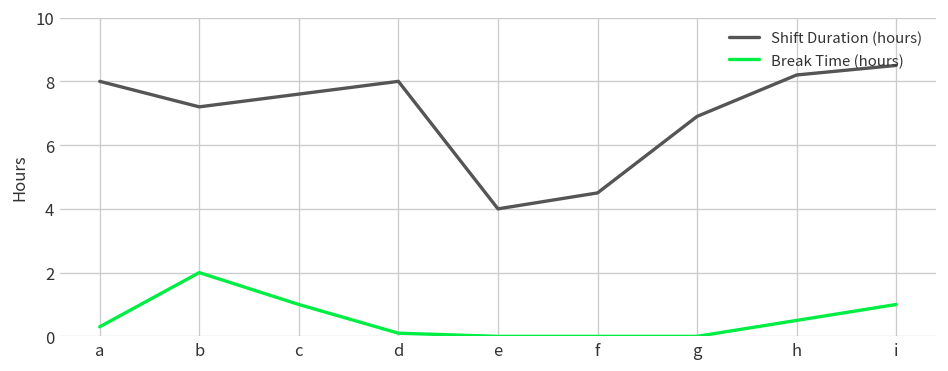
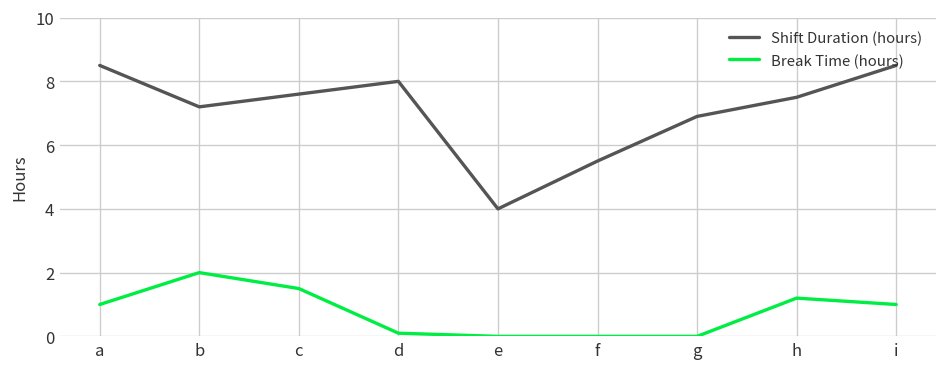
Shift Duration (hours), a: 8.0 -> 8.5
Break Time (hours), a: 0.3 -> 1.0
Break Time (hours), c: 1.0 -> 1.5
Shift Duration (hours), f: 4.5 -> 5.5
Shift Duration (hours), h: 8.2 -> 7.5
Break Time (hours), h: 0.5 -> 1.2
